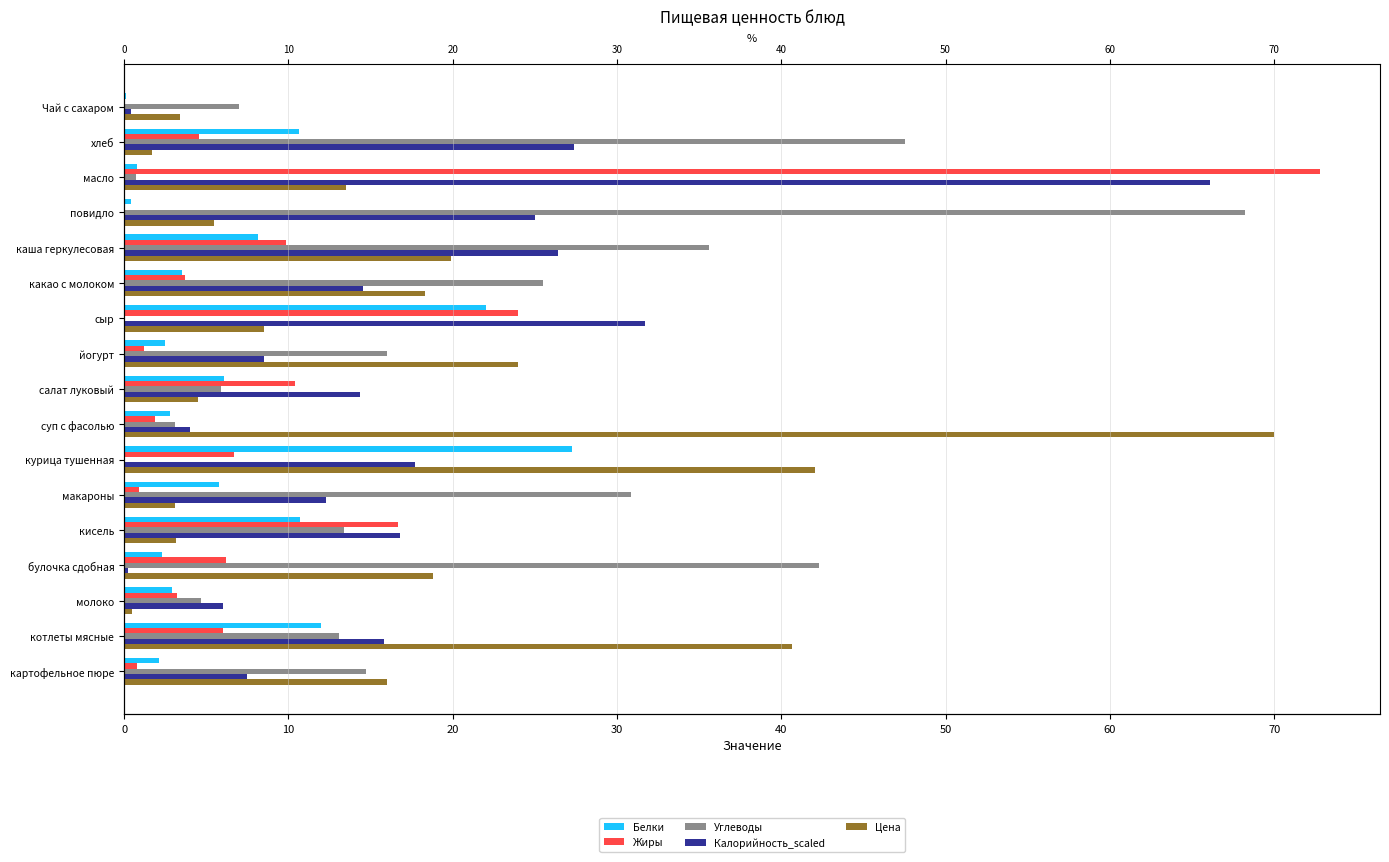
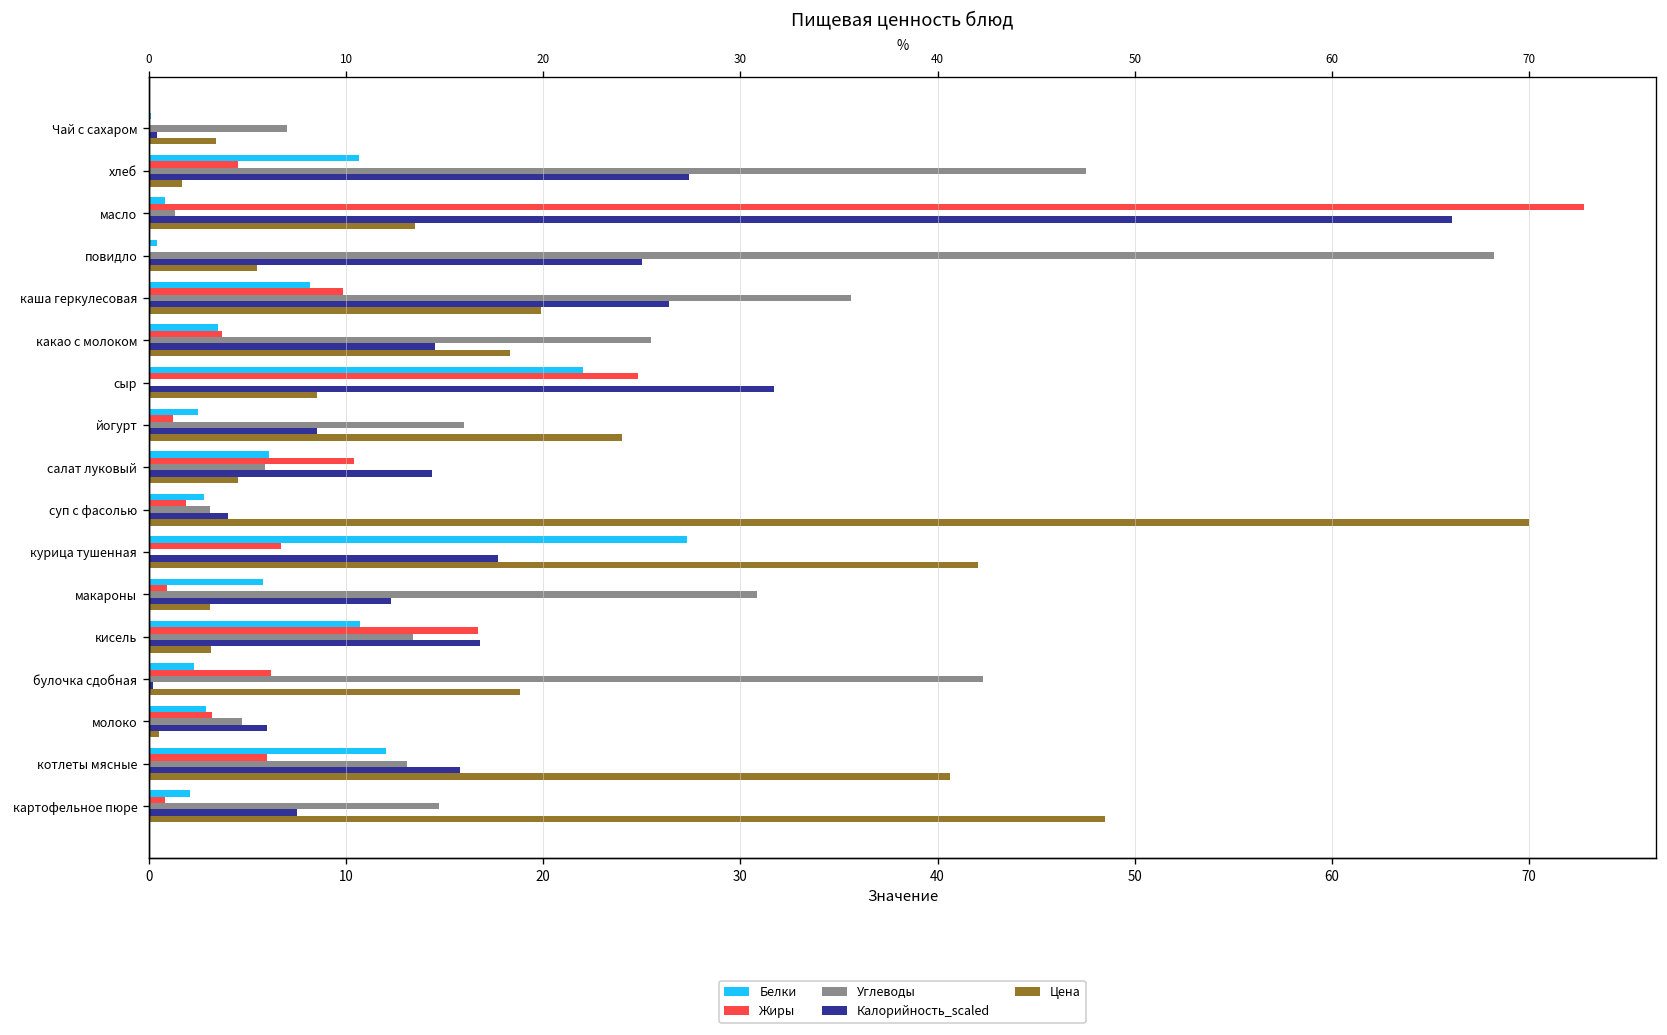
Углеводы, масло: 0.7 -> 1.3
Жиры, сыр: 24.0 -> 24.8
Цена, картофельное пюре: 16.0 -> 48.5
